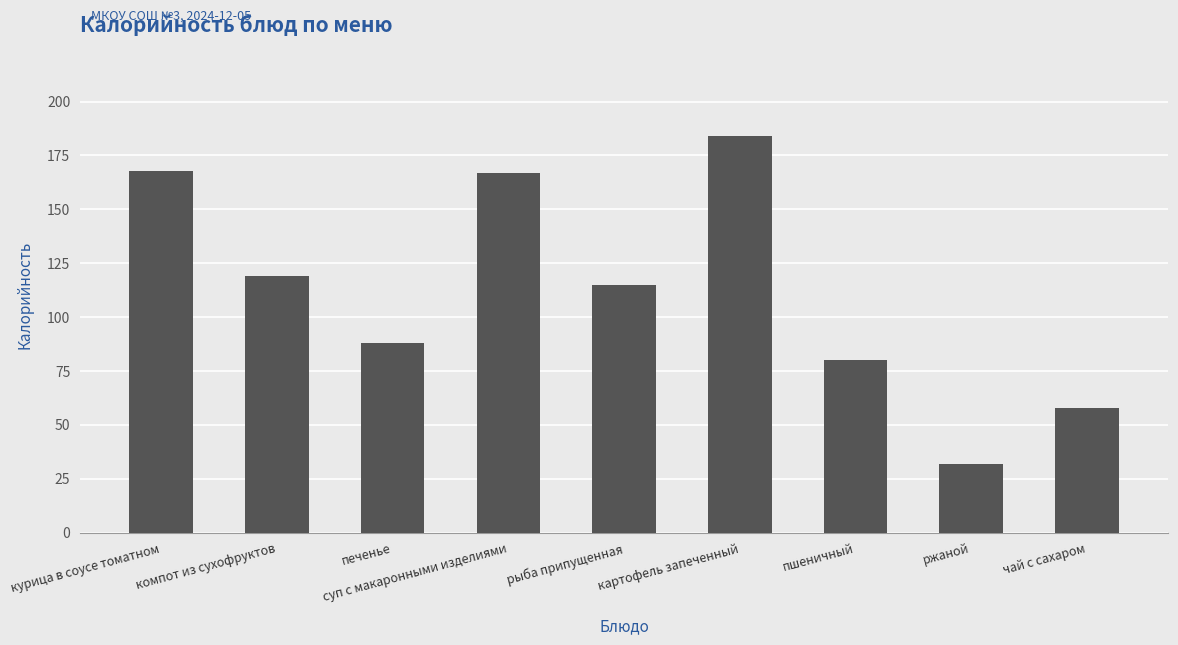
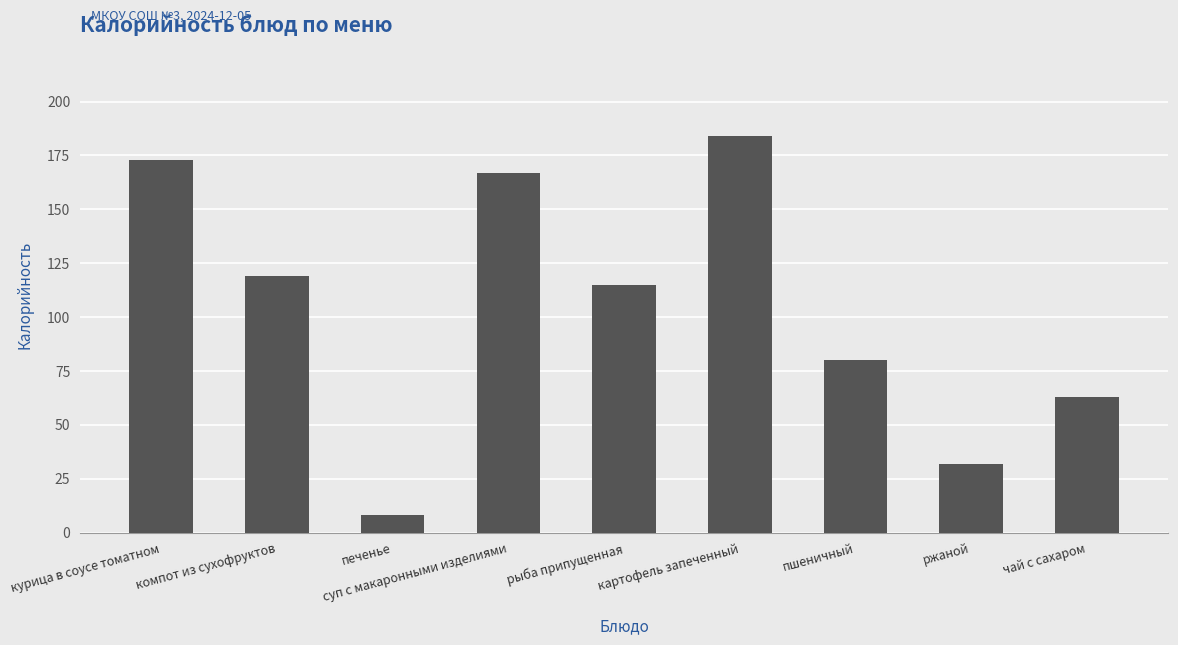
курица в соусе томатном: 168 -> 173
печенье: 88 -> 8
чай с сахаром: 58 -> 63
